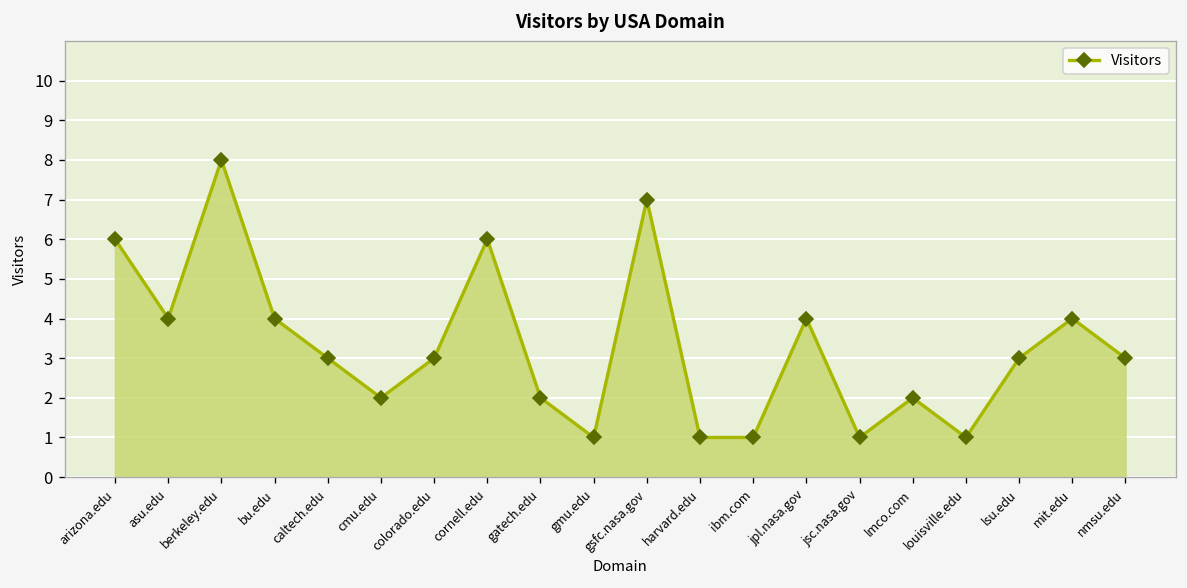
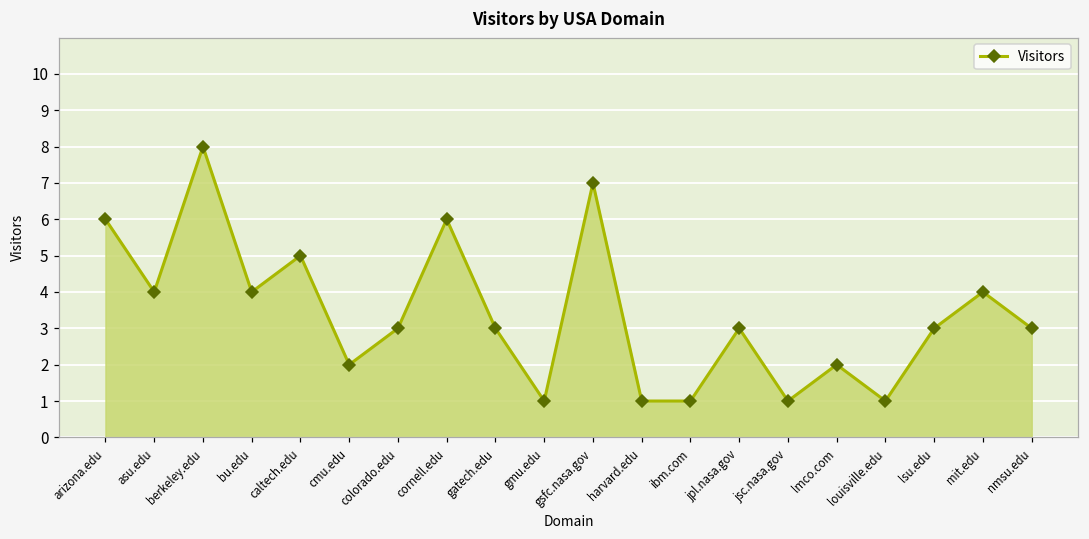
caltech.edu: 3 -> 5
gatech.edu: 2 -> 3
jpl.nasa.gov: 4 -> 3
